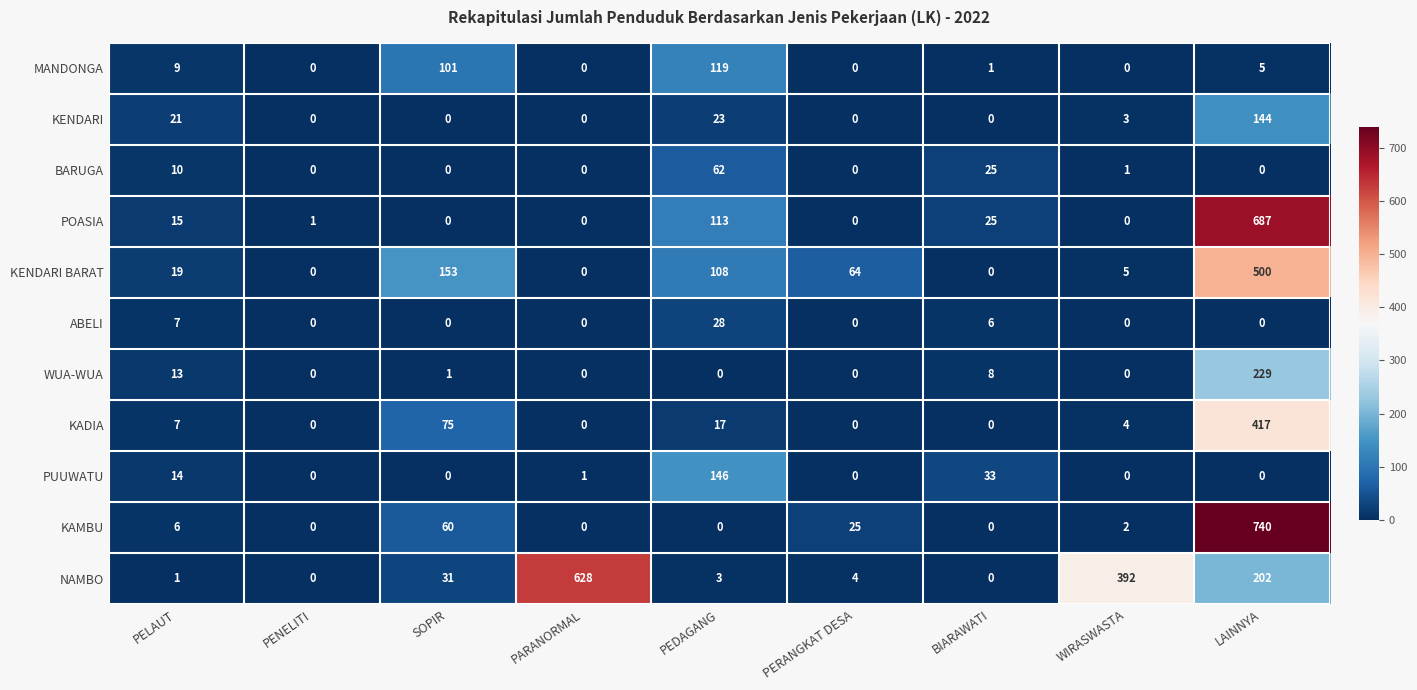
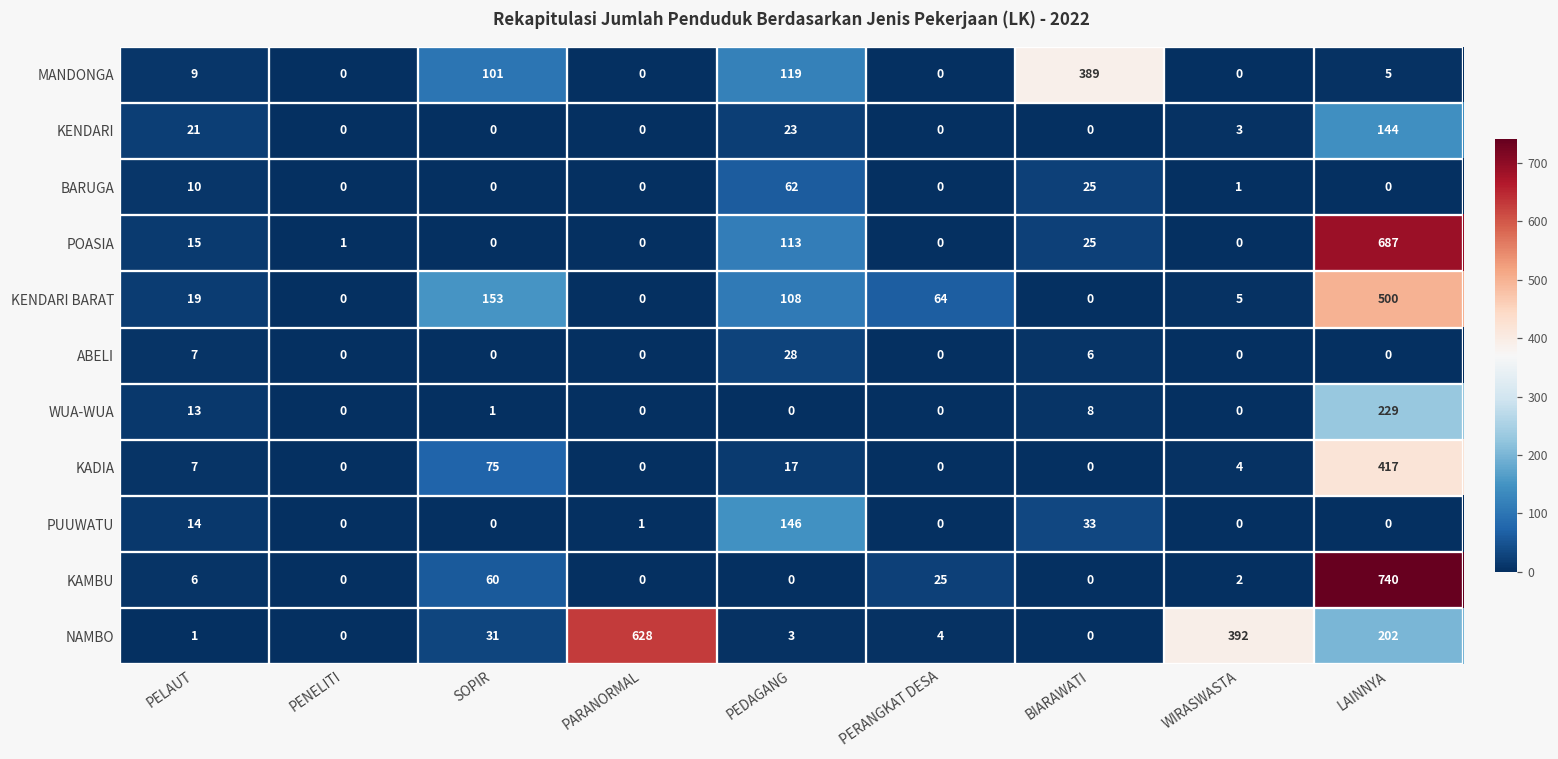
MANDONGA, BIARAWATI: 1 -> 389
